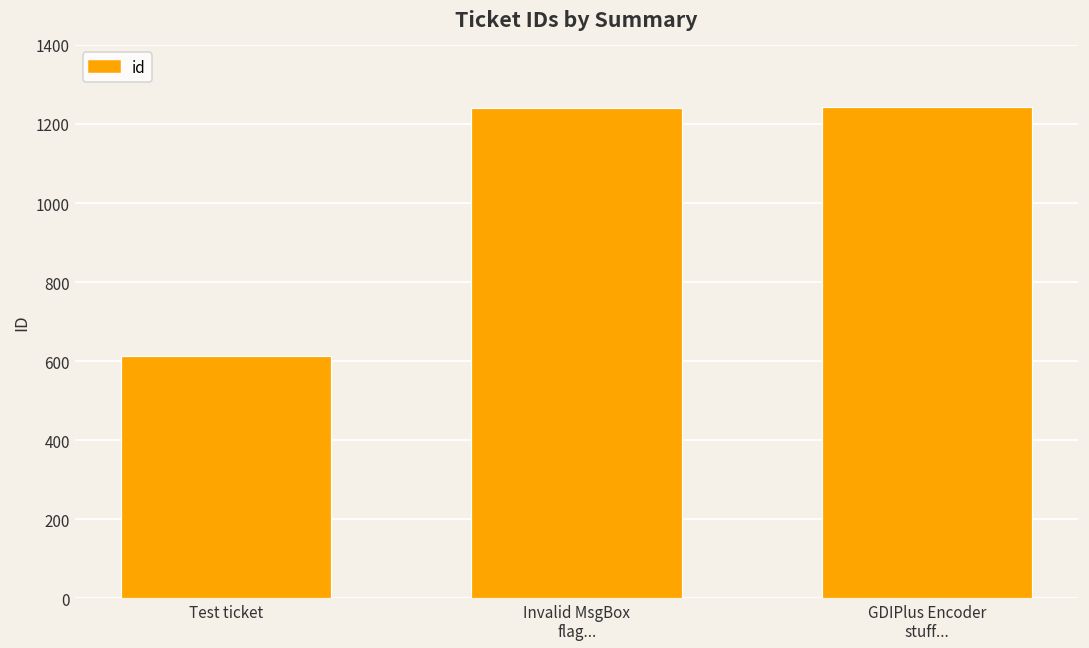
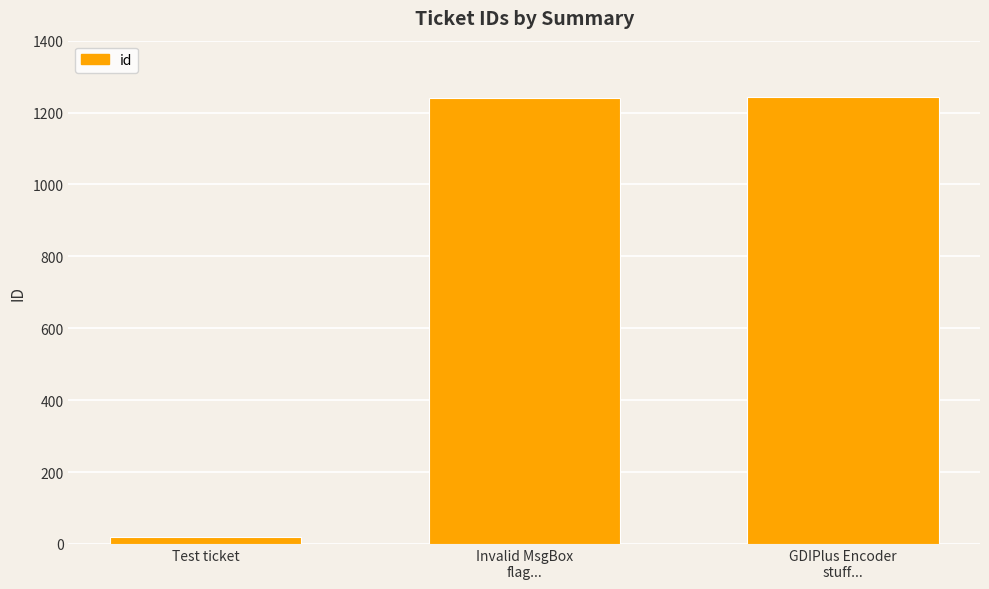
Test ticket: 610 -> 20
